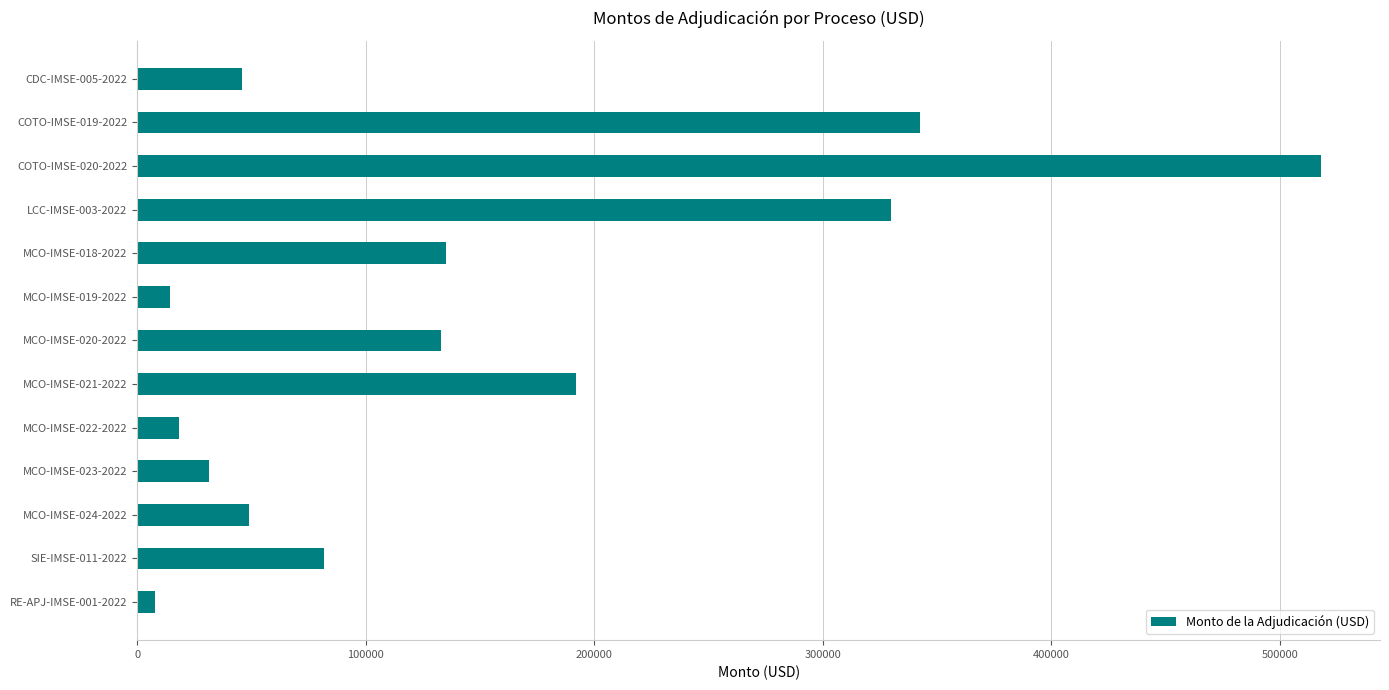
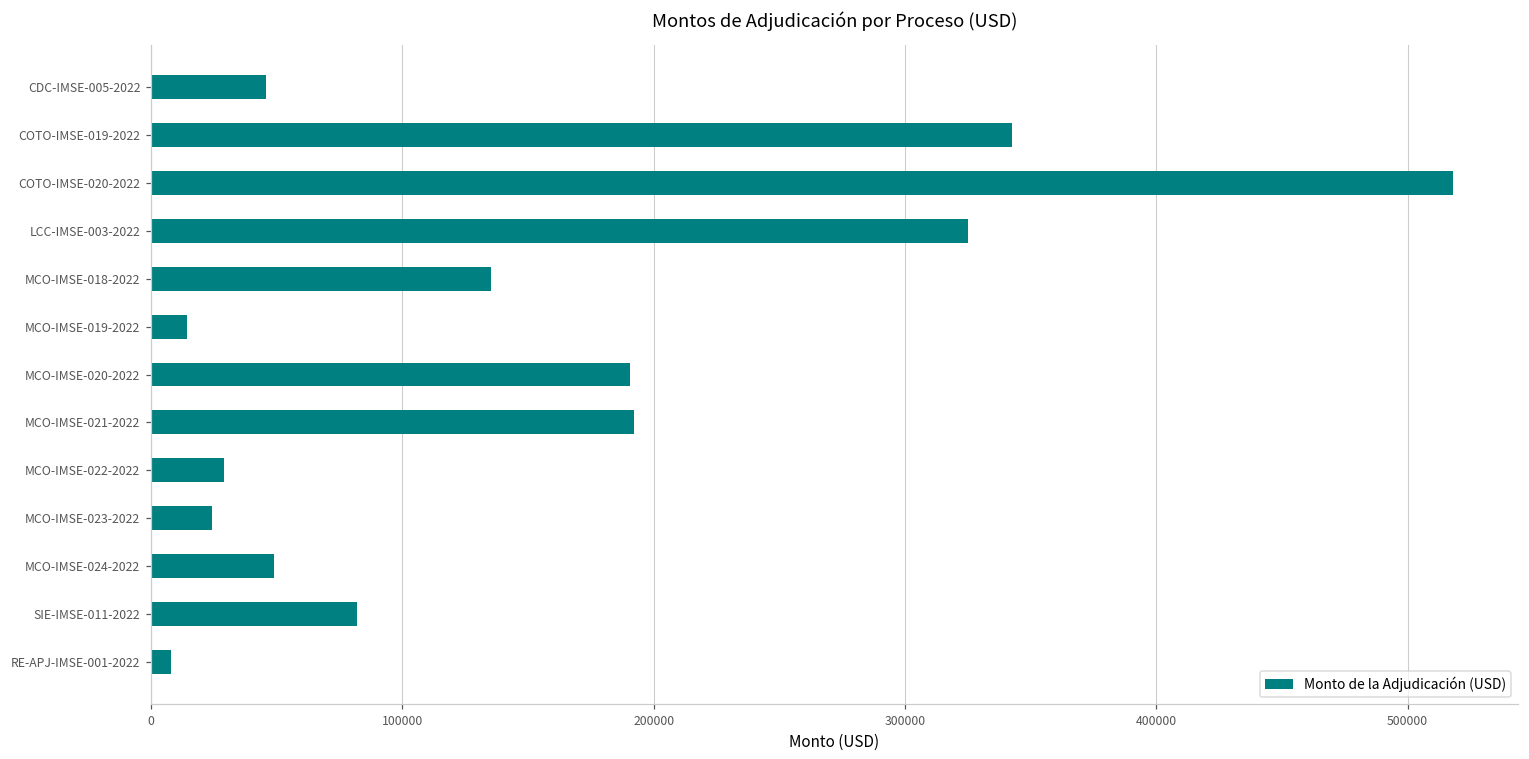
LCC-IMSE-003-2022: 330000 -> 325000
MCO-IMSE-020-2022: 133000 -> 191000
MCO-IMSE-022-2022: 18000 -> 29000
MCO-IMSE-023-2022: 31000 -> 24000
